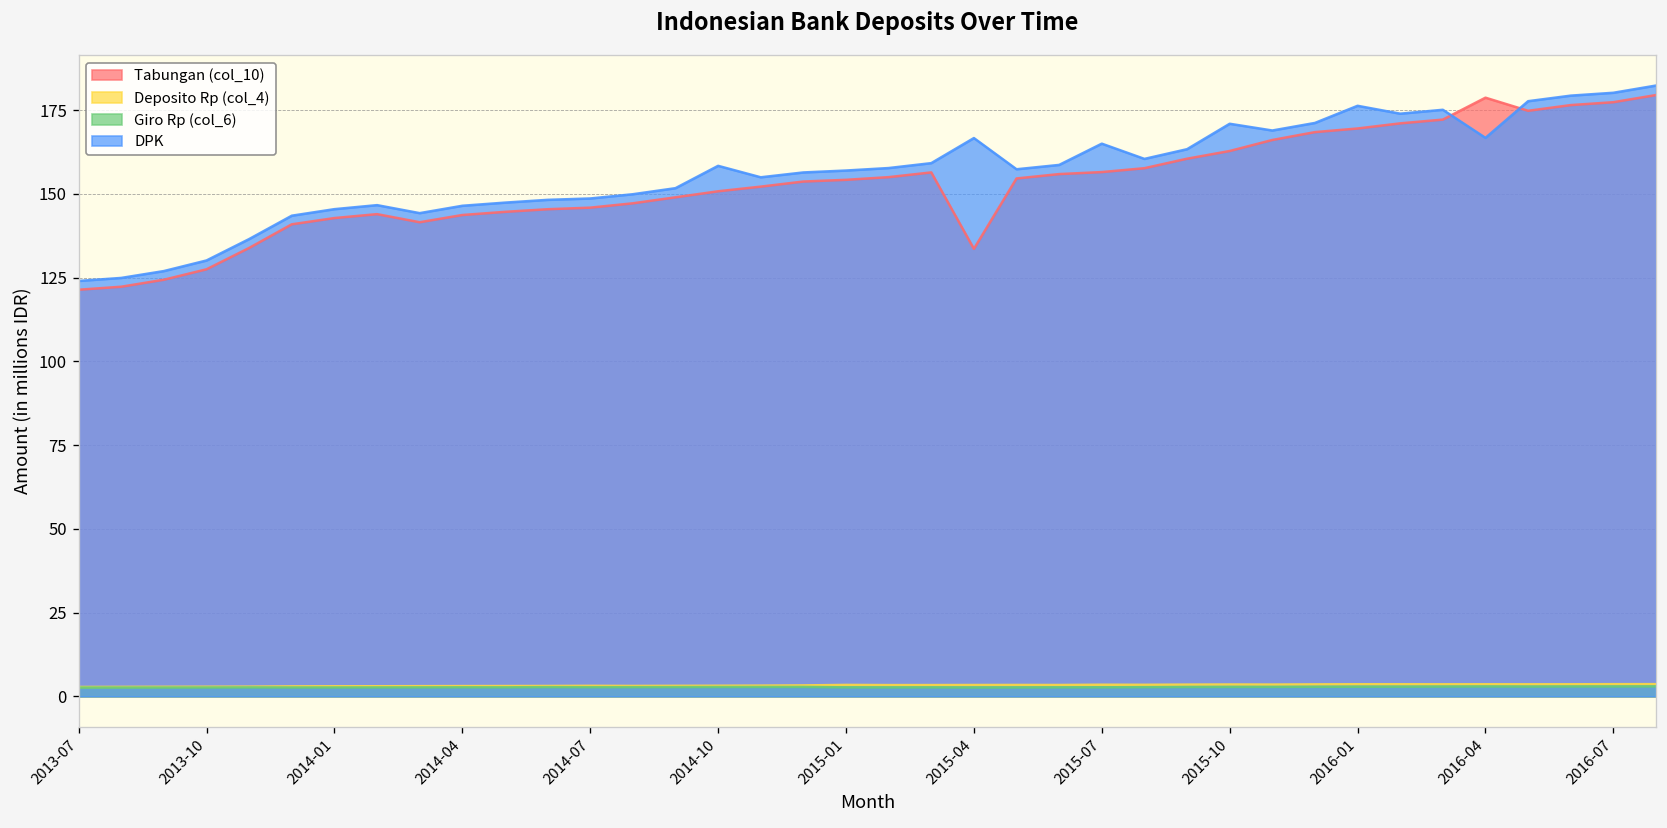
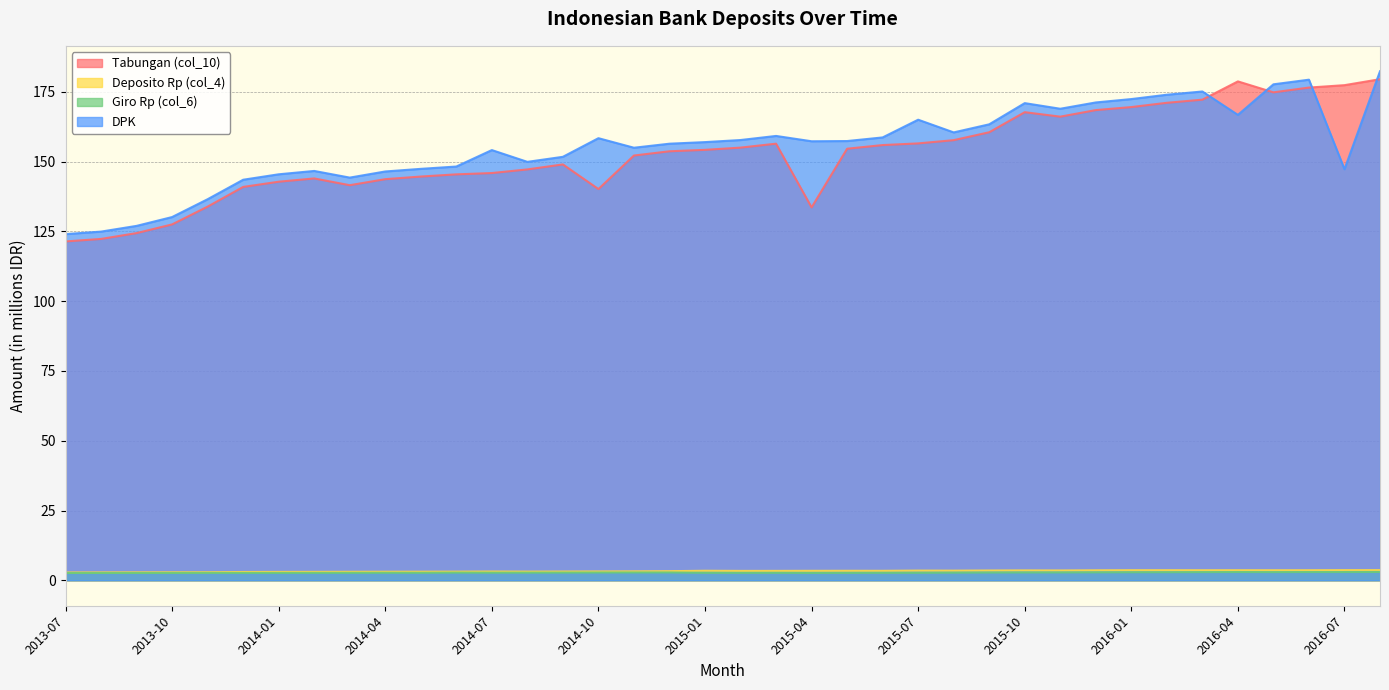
DPK, 2014-07: 149 -> 154
Tabungan (col_10), 2014-10: 151 -> 140
DPK, 2015-04: 167 -> 157
Tabungan (col_10), 2015-10: 163 -> 168
DPK, 2016-01: 176 -> 172
DPK, 2016-07: 180 -> 147
